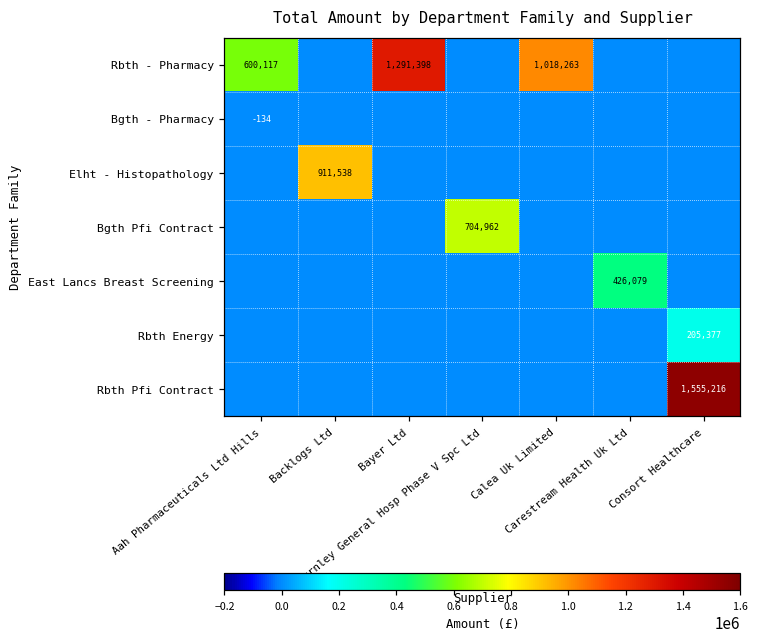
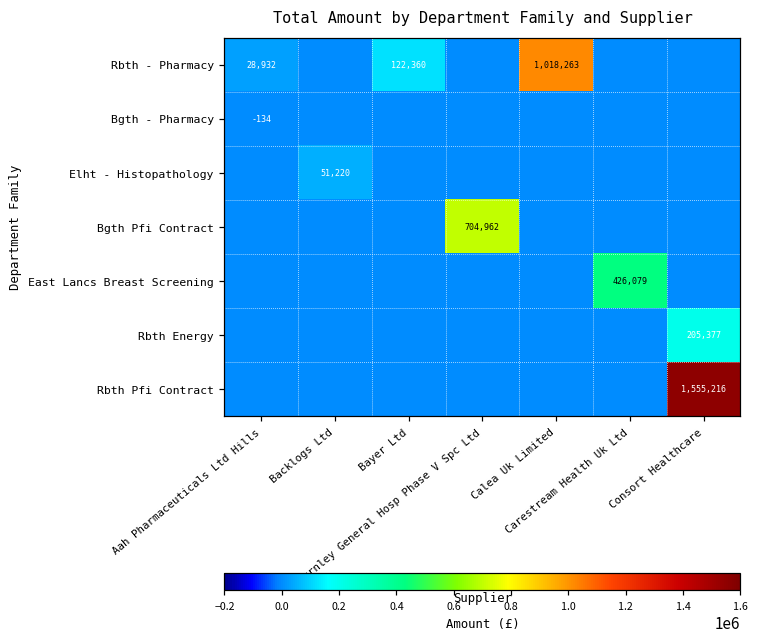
Rbth - Pharmacy, Aah Pharmaceuticals Ltd Hills: 600,117 -> 28,932
Rbth - Pharmacy, Bayer Ltd: 1,291,398 -> 122,360
Elht - Histopathology, Backlogs Ltd: 911,538 -> 51,220
